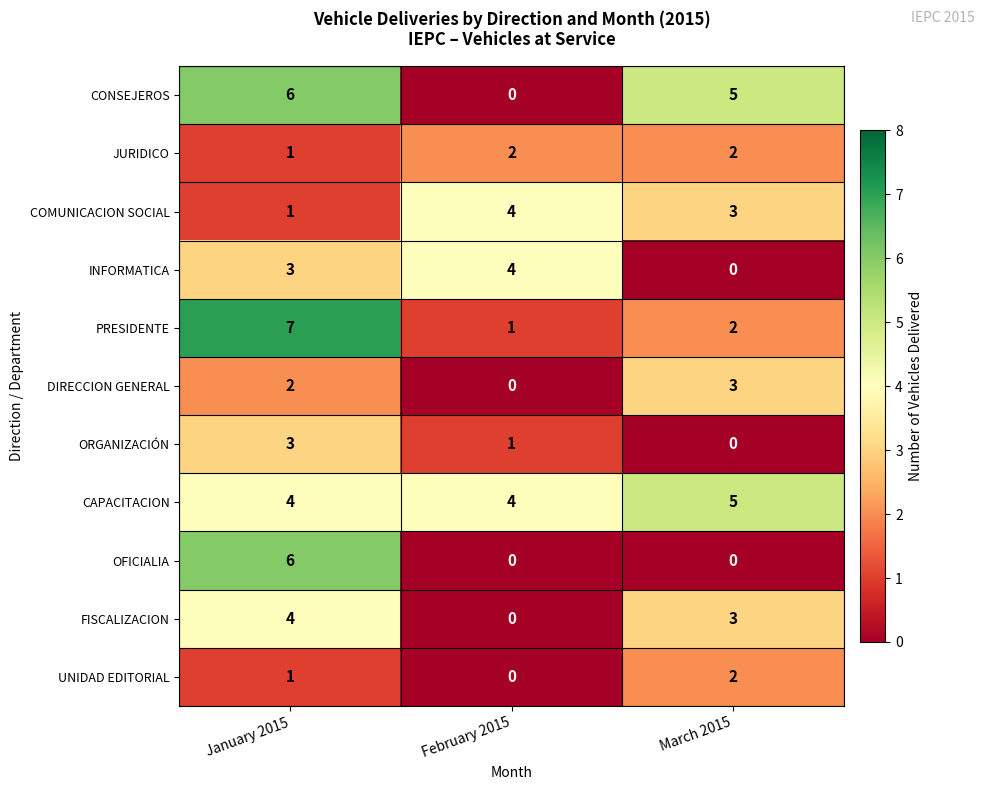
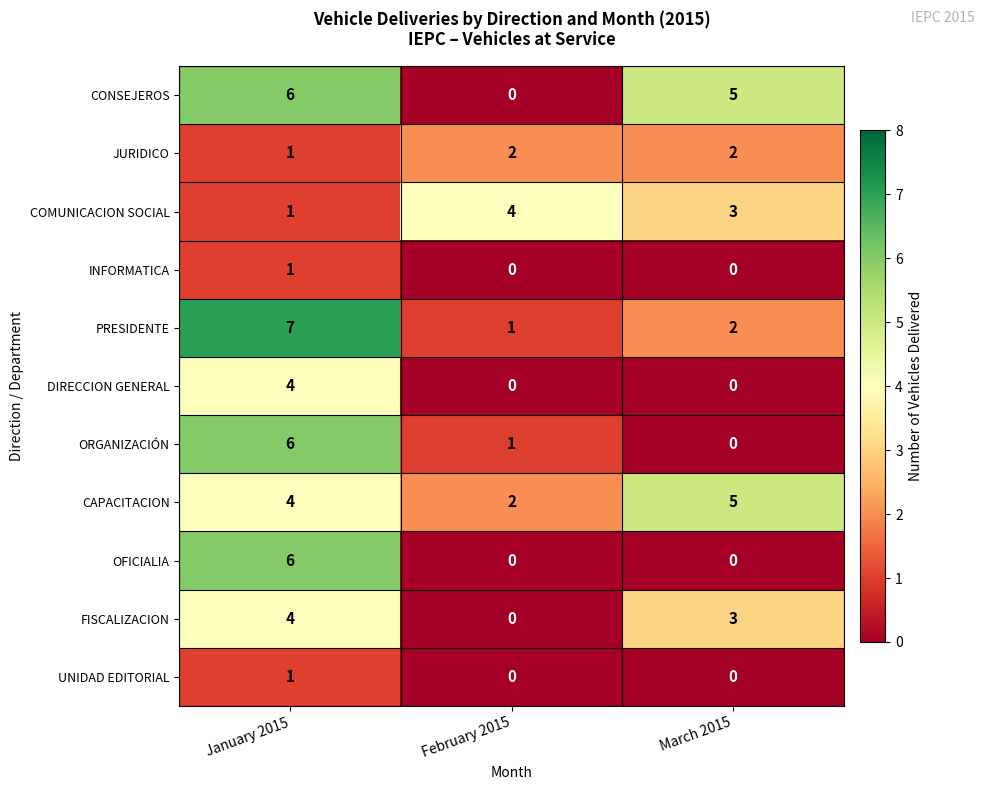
INFORMATICA, January 2015: 3 -> 1
INFORMATICA, February 2015: 4 -> 0
DIRECCION GENERAL, January 2015: 2 -> 4
DIRECCION GENERAL, March 2015: 3 -> 0
ORGANIZACIÓN, January 2015: 3 -> 6
CAPACITACION, February 2015: 4 -> 2
UNIDAD EDITORIAL, March 2015: 2 -> 0
